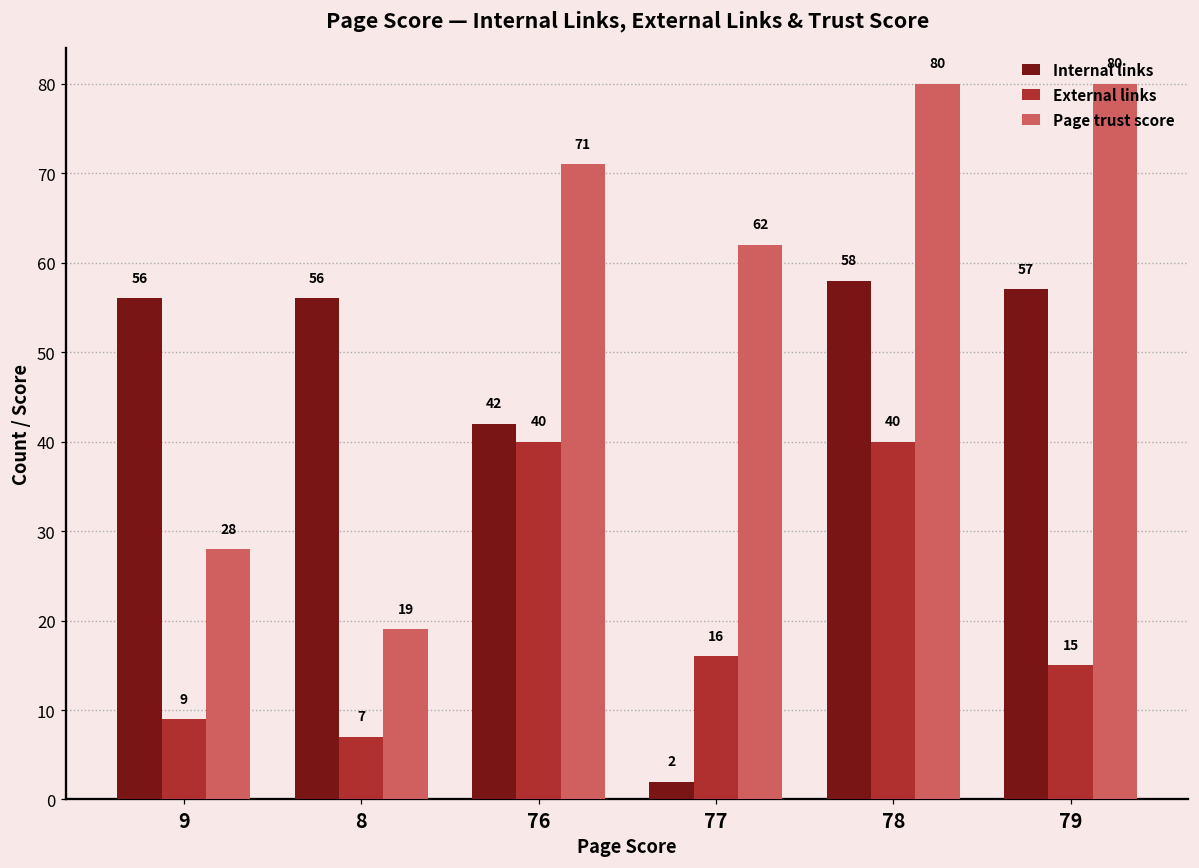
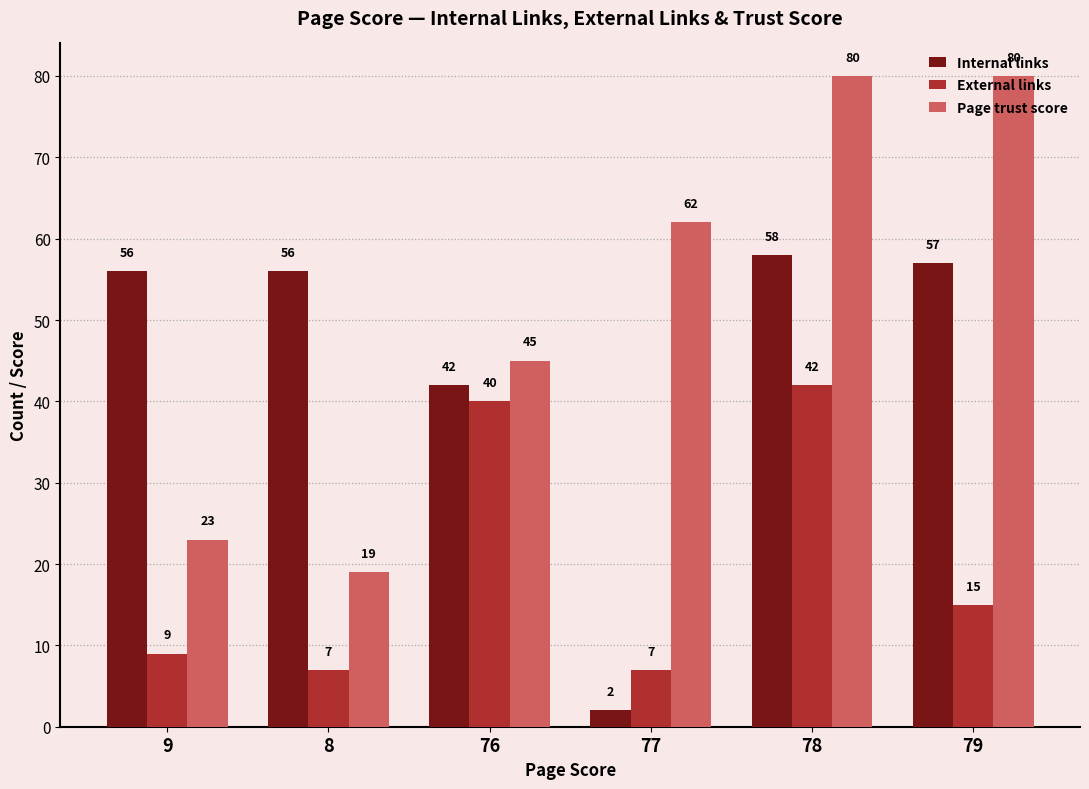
Page trust score, 9: 28 -> 23
Page trust score, 76: 71 -> 45
External links, 77: 16 -> 7
External links, 78: 40 -> 42
